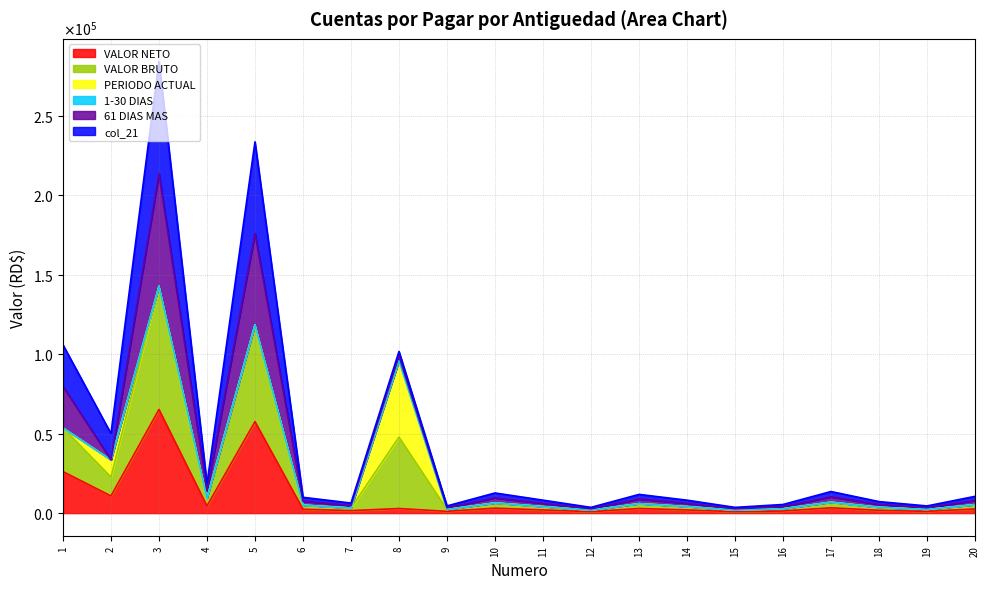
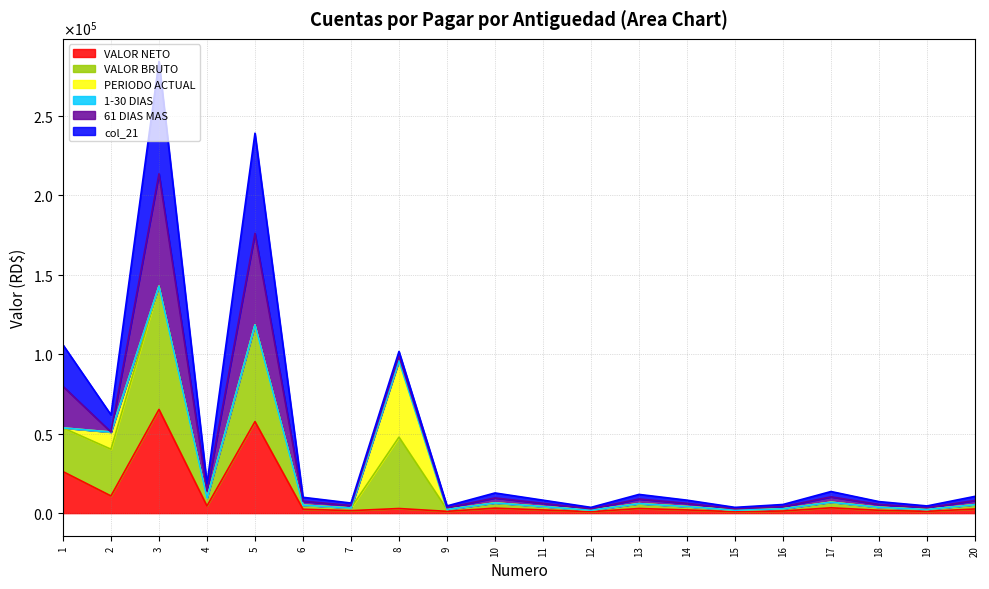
VALOR BRUTO, 2: 12000 -> 29000
col_21, 2: 17000 -> 11000
col_21, 5: 58000 -> 63000
